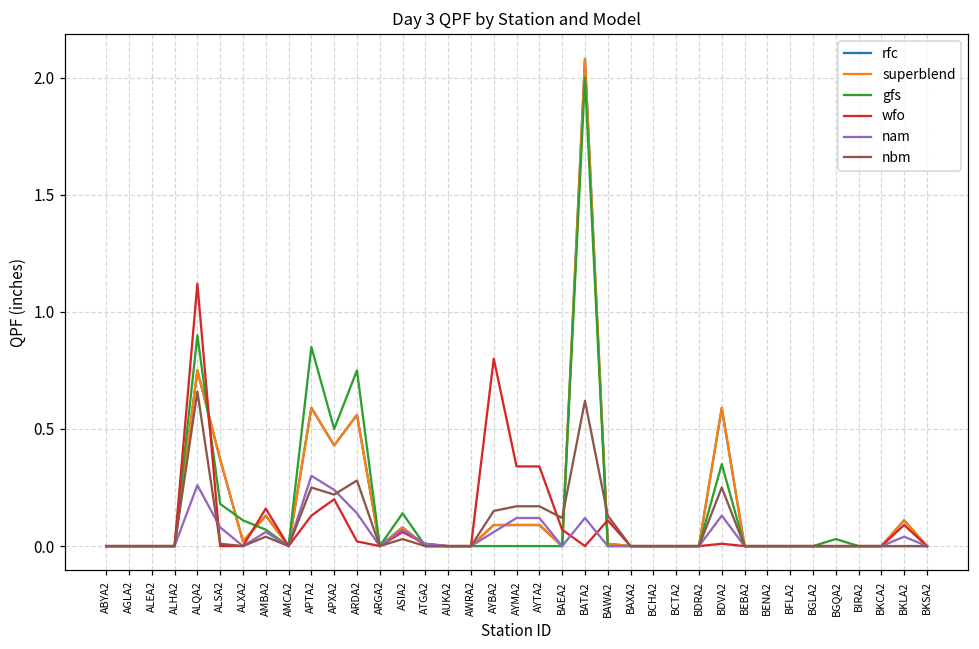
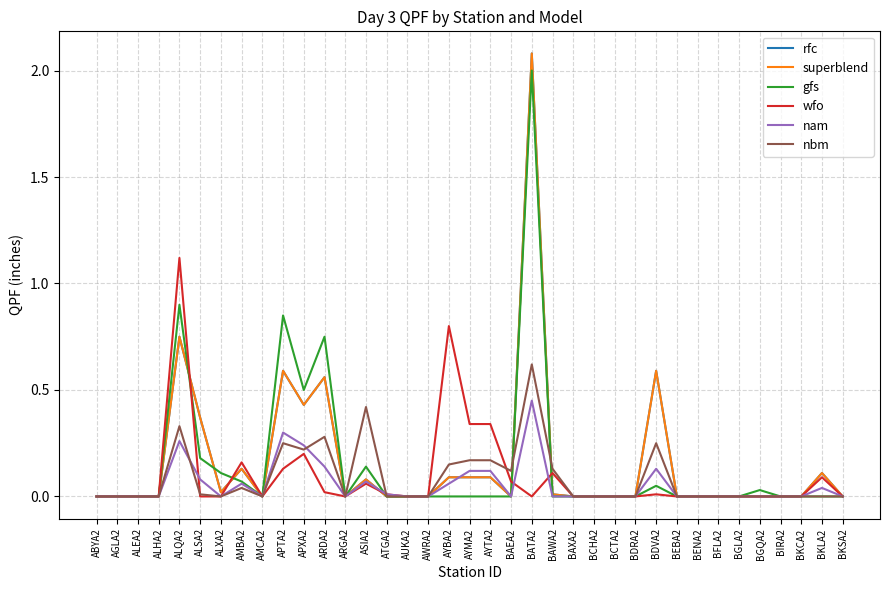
nbm, ALQA2: 0.66 -> 0.33
nbm, ASIA2: 0.03 -> 0.42
nam, BATA2: 0.12 -> 0.45
gfs, BDVA2: 0.35 -> 0.05
